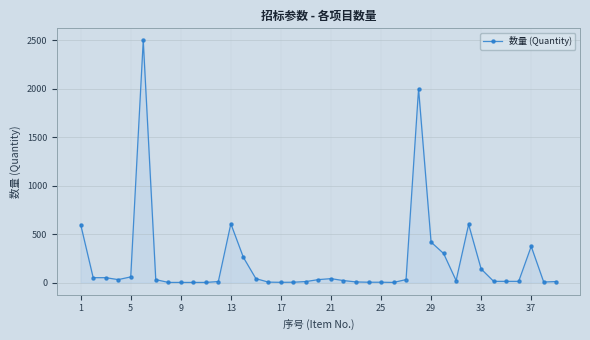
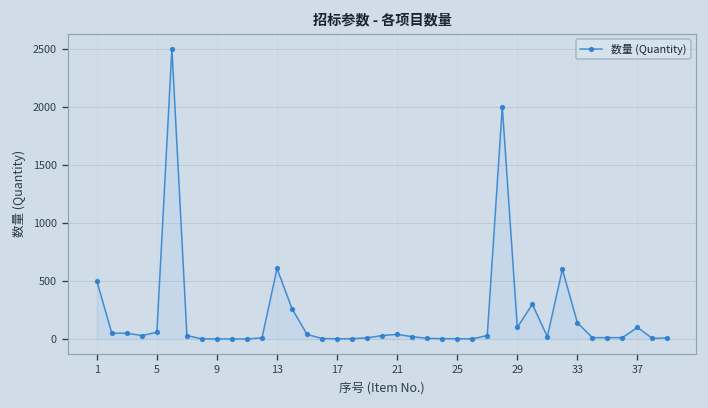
1: 600 -> 500
29: 400 -> 100
37: 400 -> 100
